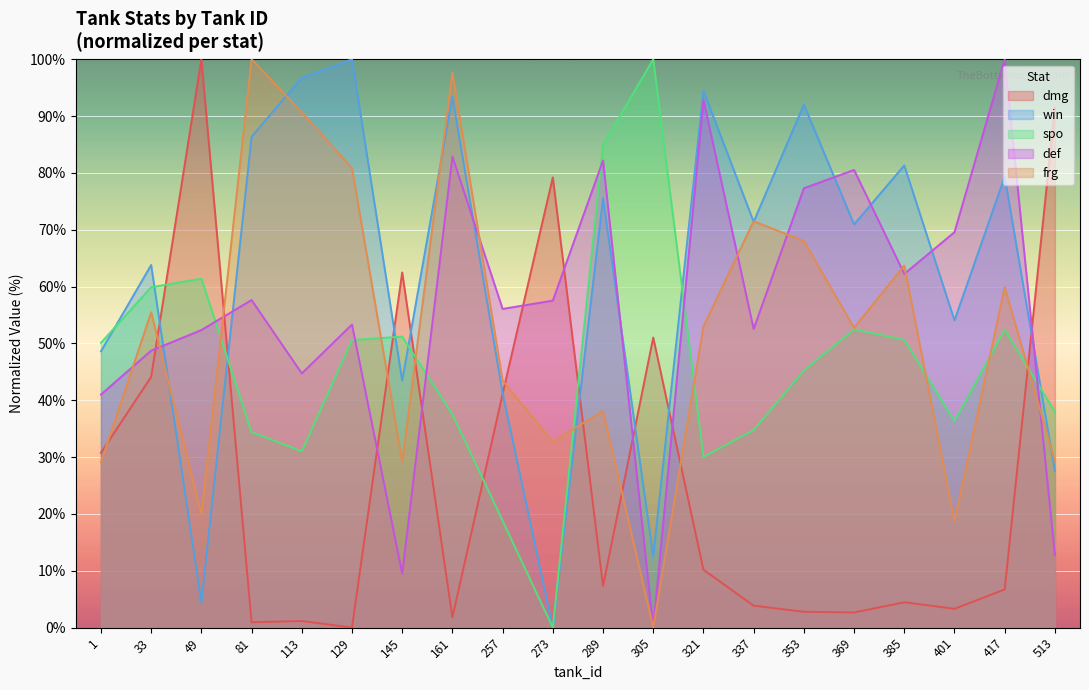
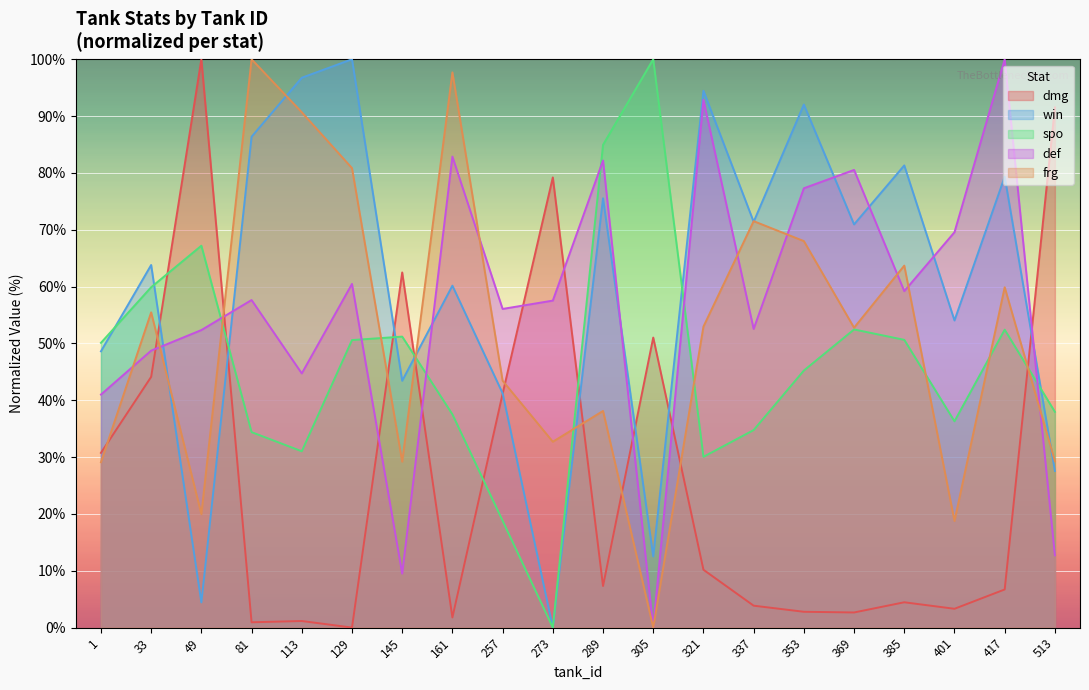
spo, 49: 61% -> 67%
def, 129: 53% -> 60%
win, 161: 93% -> 60%
def, 385: 62% -> 59%
